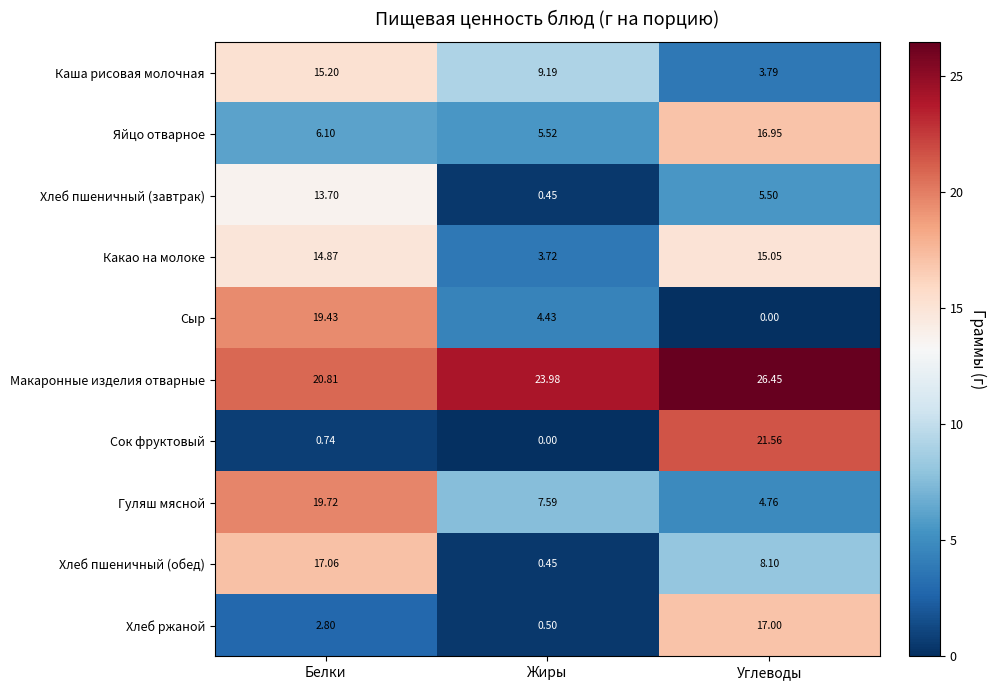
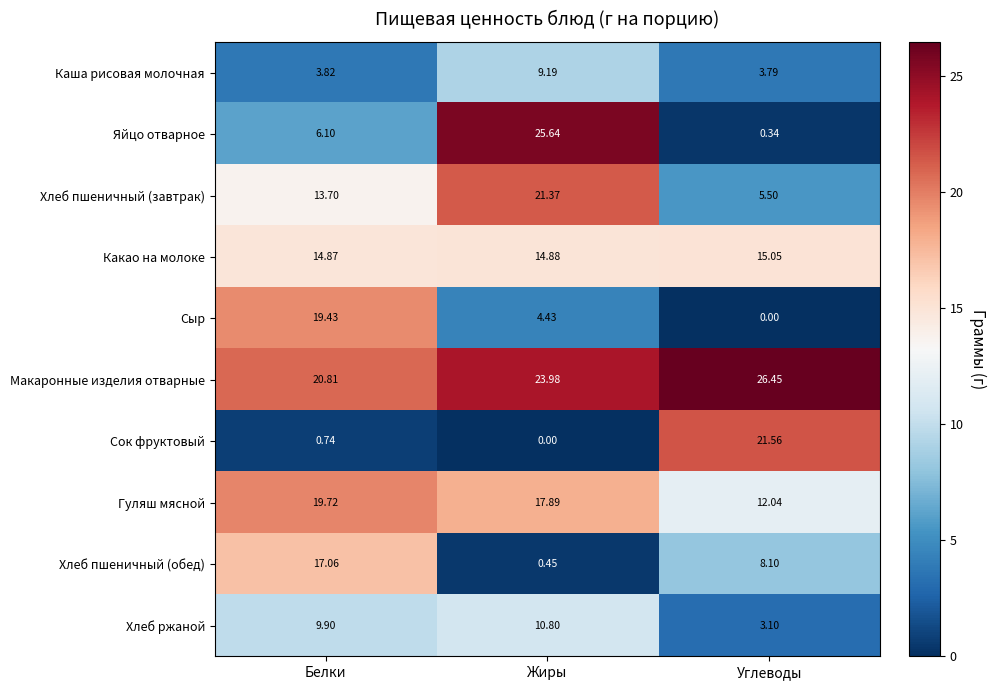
Каша рисовая молочная, Белки: 15.20 -> 3.82
Яйцо отварное, Жиры: 5.52 -> 25.64
Яйцо отварное, Углеводы: 16.95 -> 0.34
Хлеб пшеничный (завтрак), Жиры: 0.45 -> 21.37
Какао на молоке, Жиры: 3.72 -> 14.88
Гуляш мясной, Жиры: 7.59 -> 17.89
Гуляш мясной, Углеводы: 4.76 -> 12.04
Хлеб ржаной, Белки: 2.80 -> 9.90
Хлеб ржаной, Жиры: 0.50 -> 10.80
Хлеб ржаной, Углеводы: 17.00 -> 3.10
